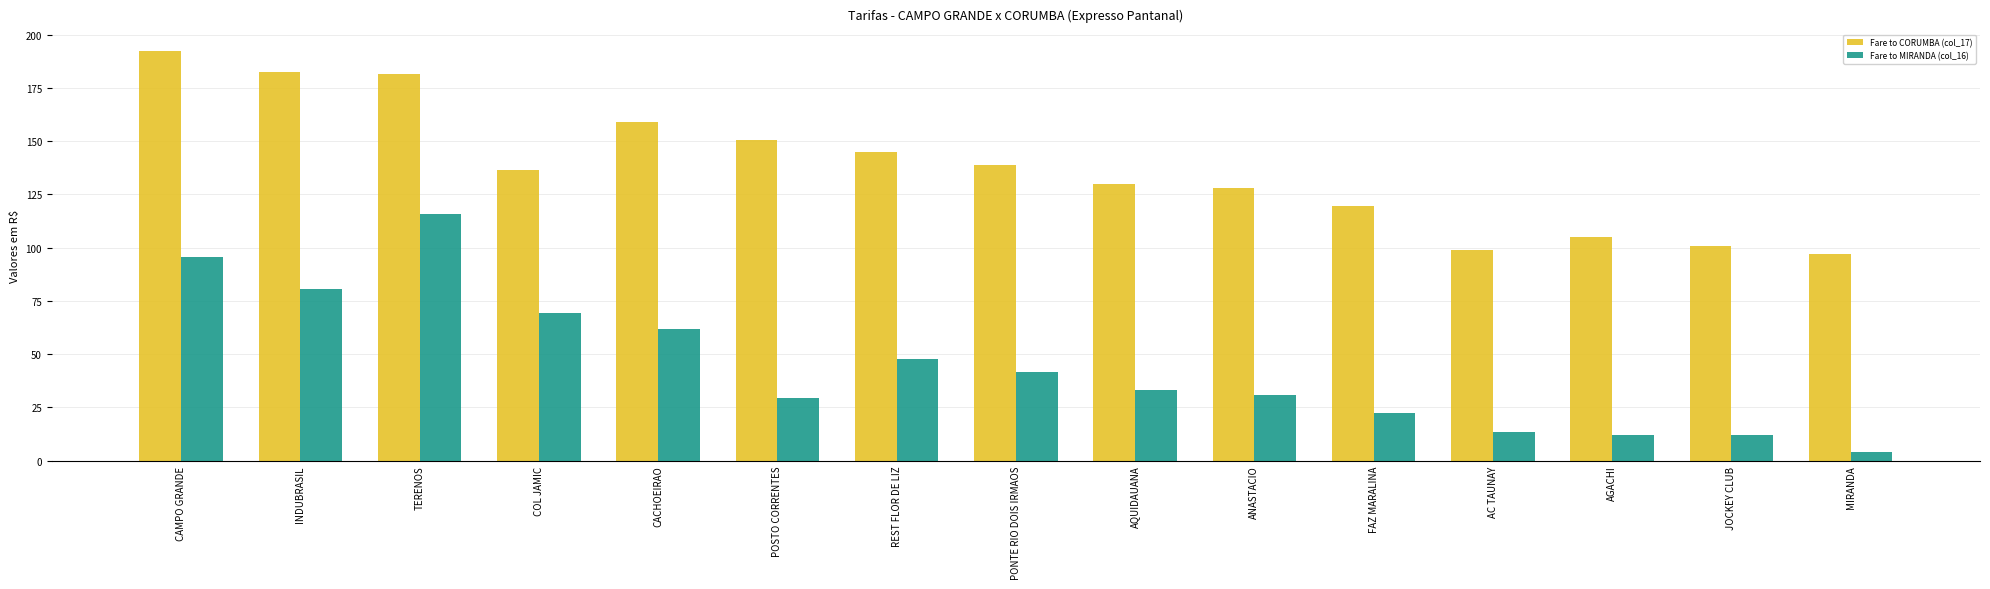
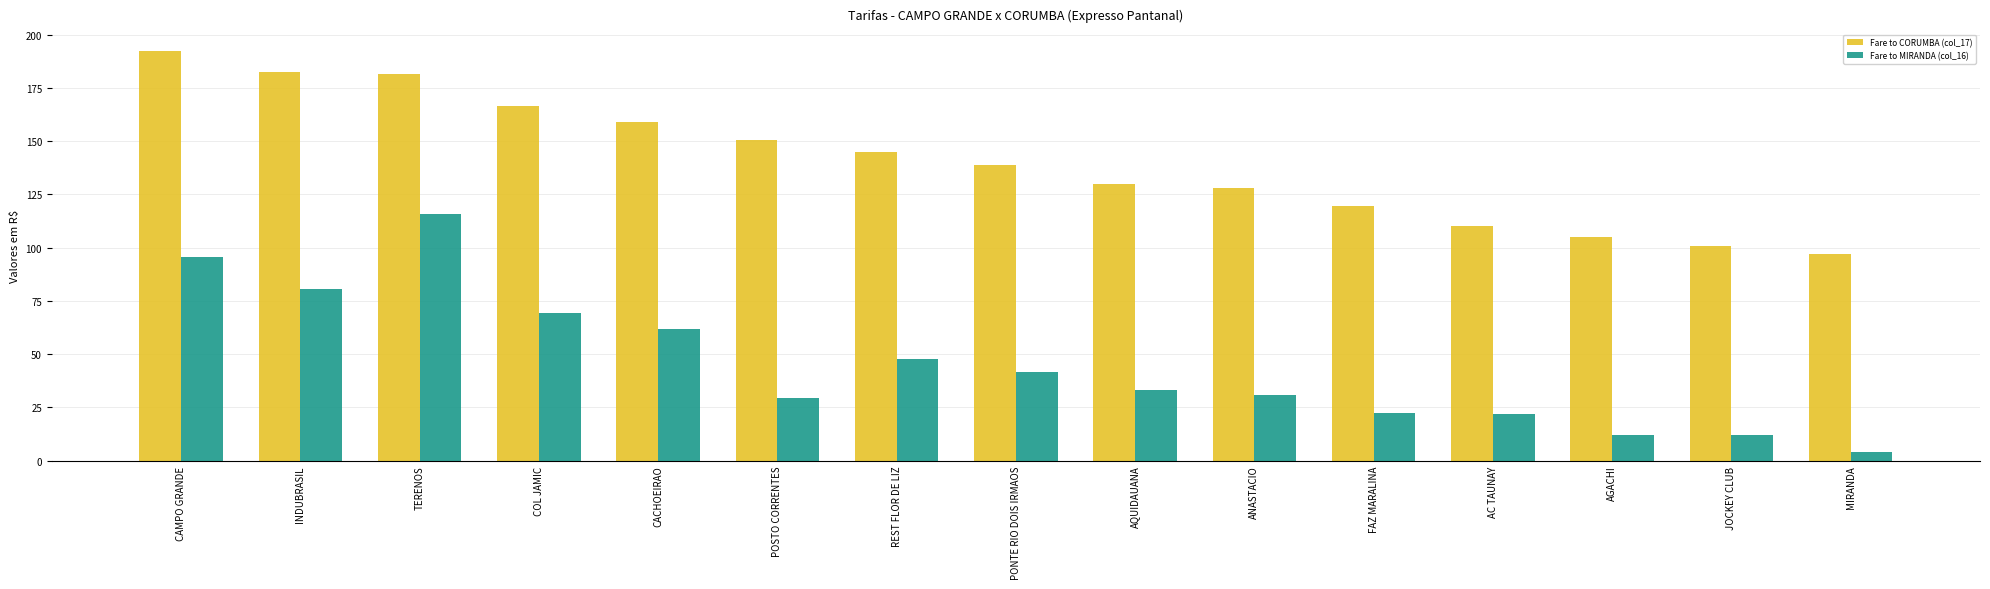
Fare to CORUMBA (col_17), COL JAMIC: 137 -> 167
Fare to CORUMBA (col_17), AC TAUNAY: 99 -> 110
Fare to MIRANDA (col_16), AC TAUNAY: 13 -> 22
